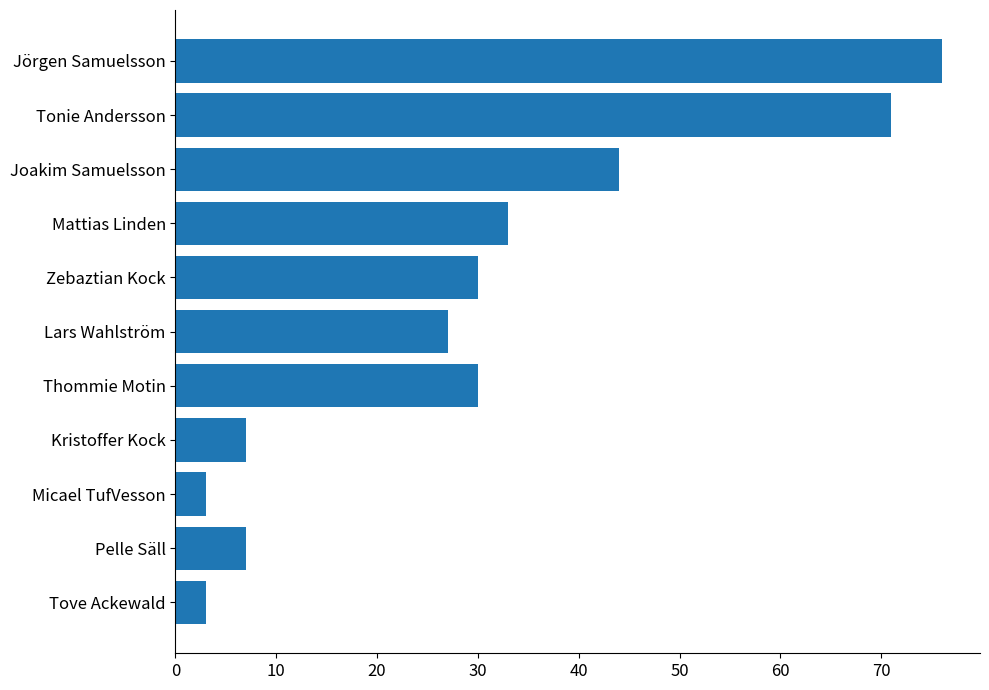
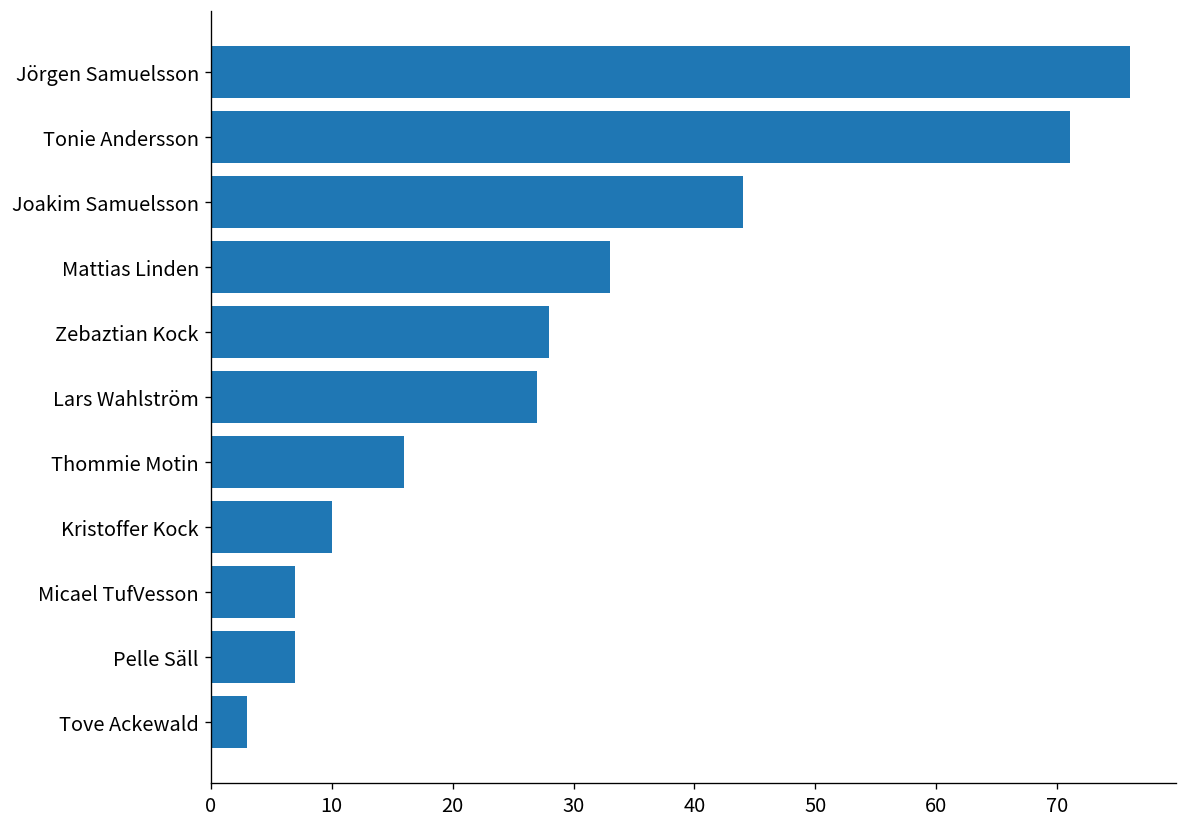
Zebaztian Kock: 30 -> 28
Thommie Motin: 30 -> 16
Kristoffer Kock: 7 -> 10
Micael TufVesson: 3 -> 7
